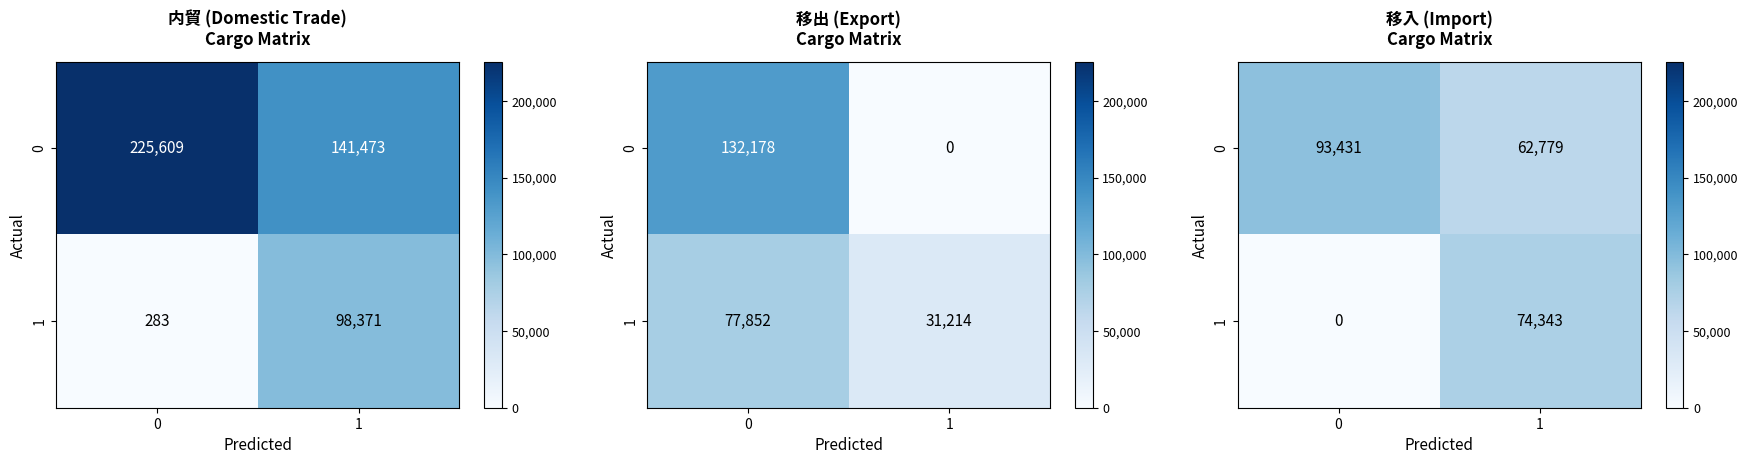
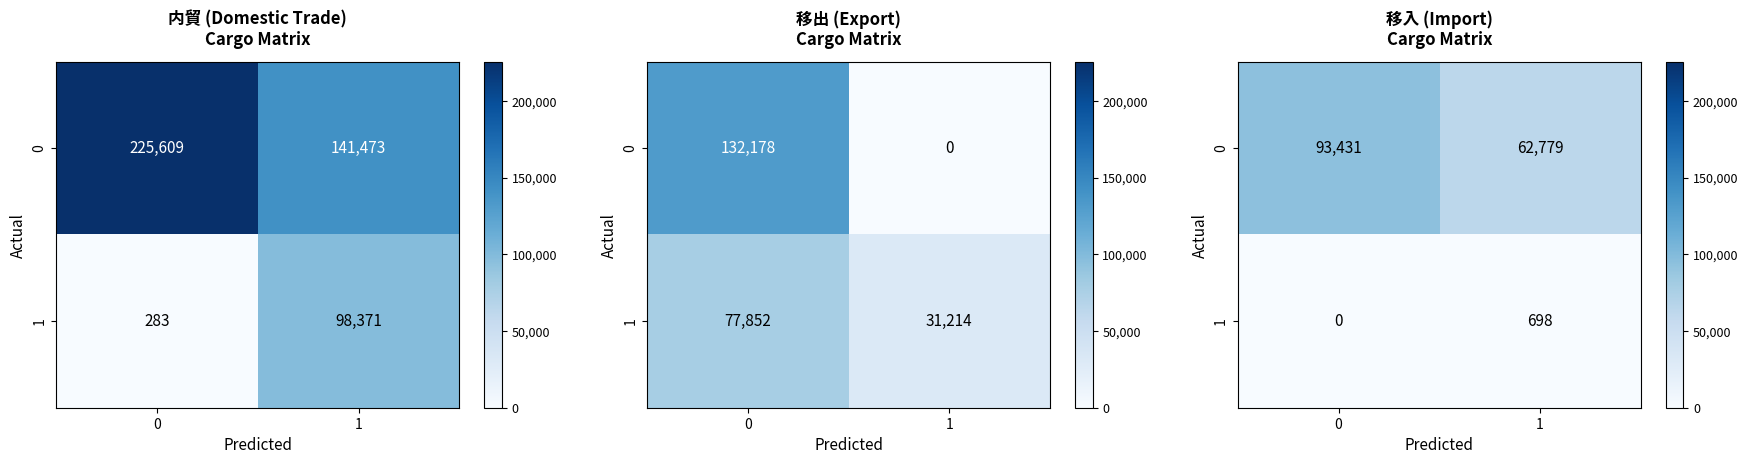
移入 (Import) Cargo Matrix, 1, 1: 74,343 -> 698
